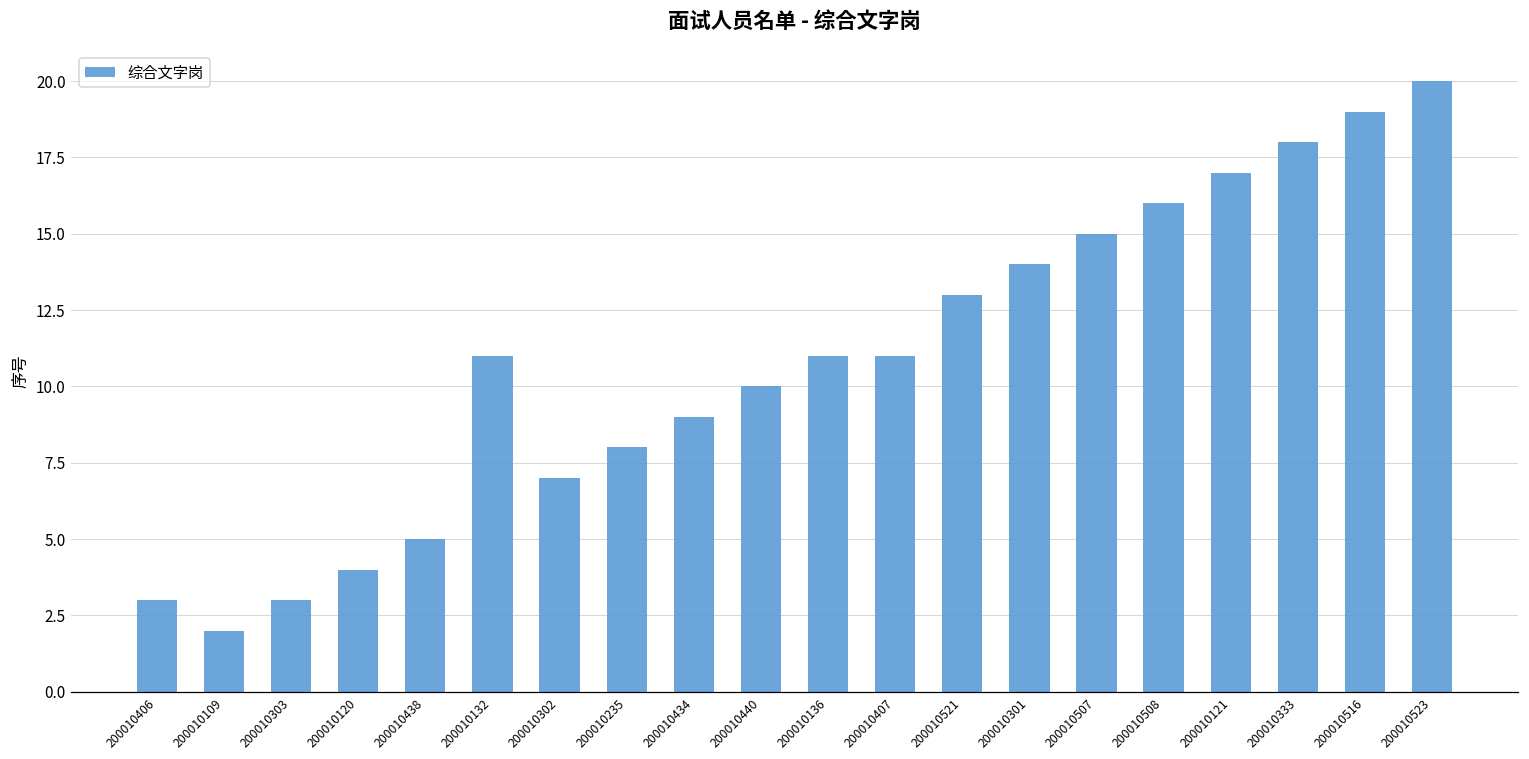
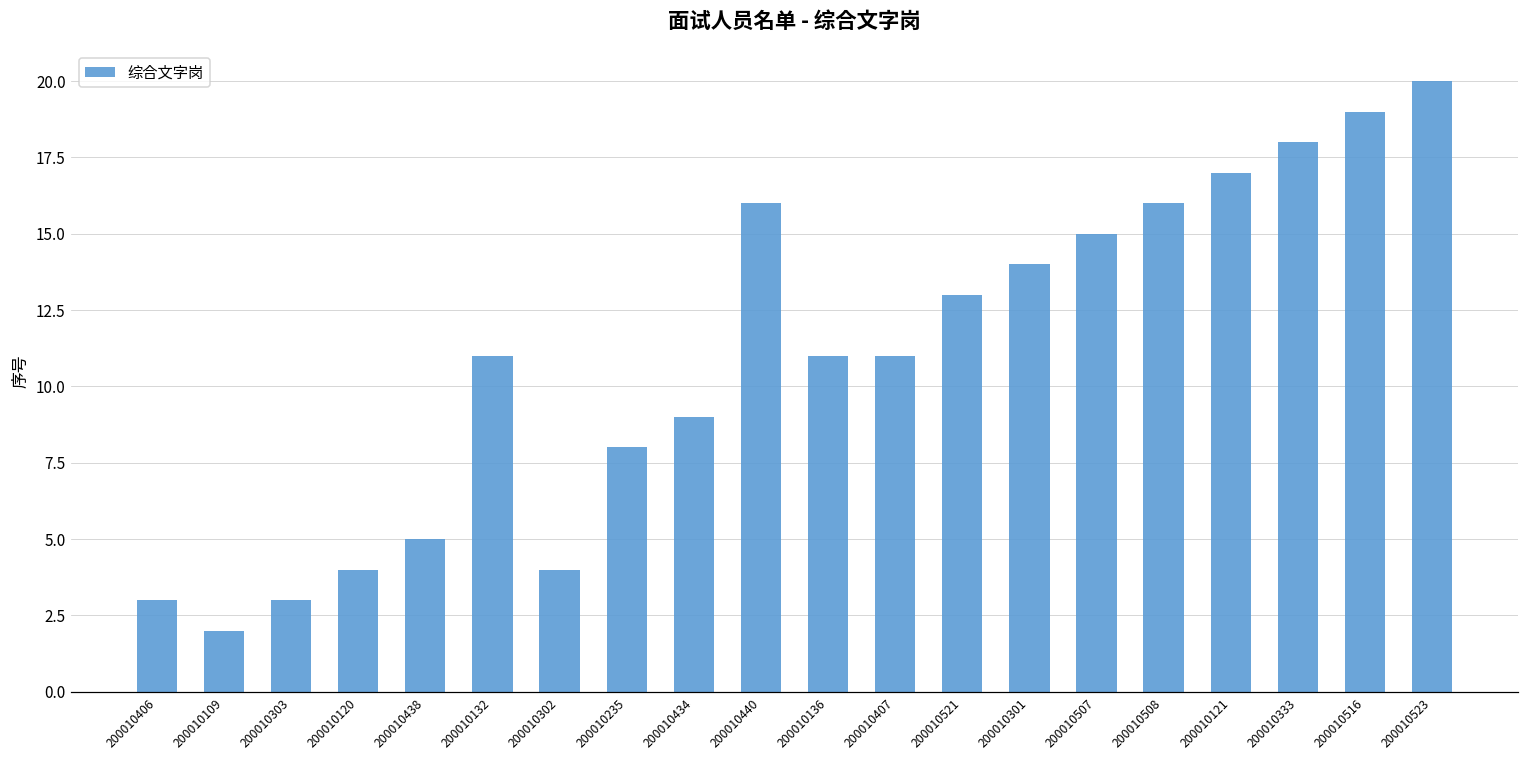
200010302: 7 -> 4
200010440: 10 -> 16
